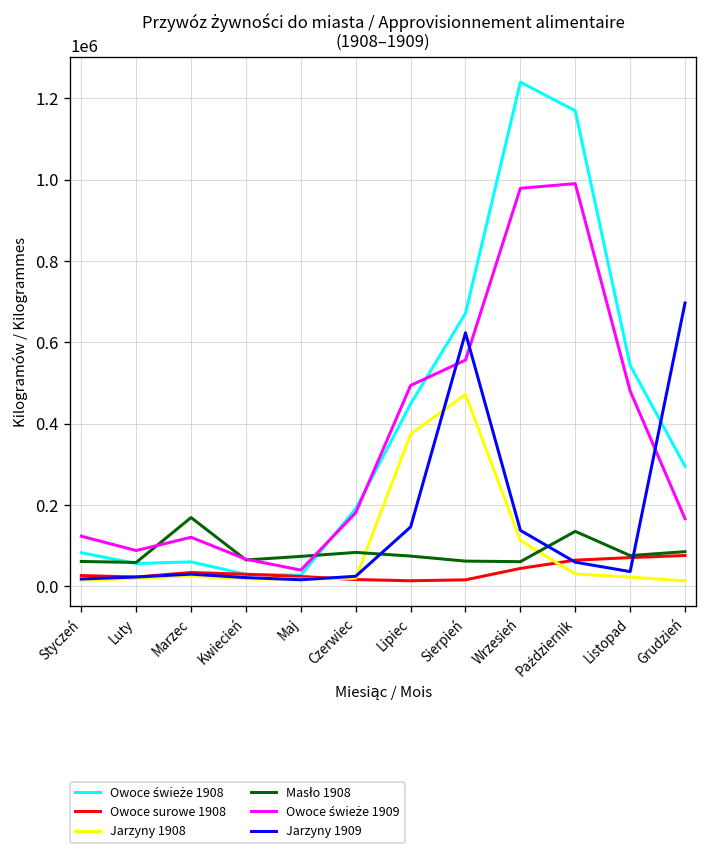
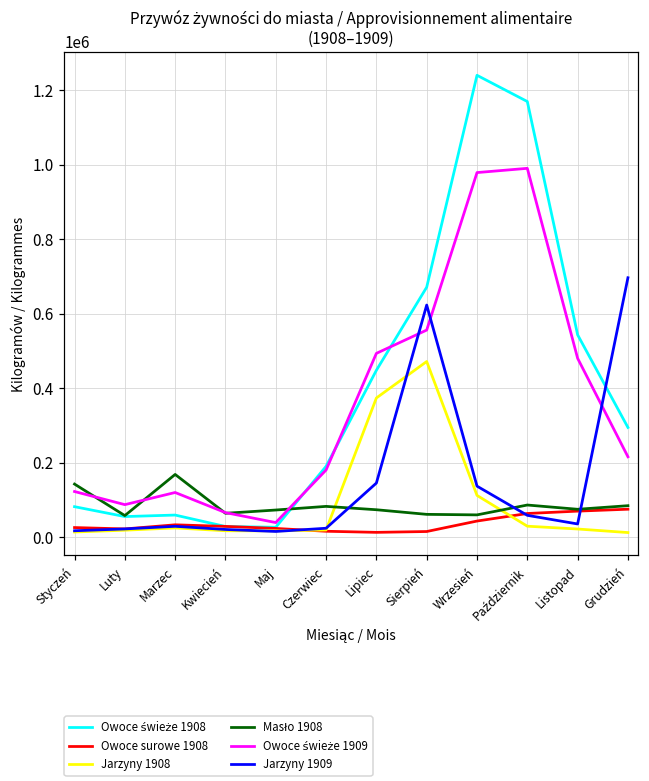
Masło 1908, Styczeń: 60000 -> 140000
Masło 1908, Październik: 140000 -> 90000
Owoce świeże 1909, Grudzień: 170000 -> 220000
